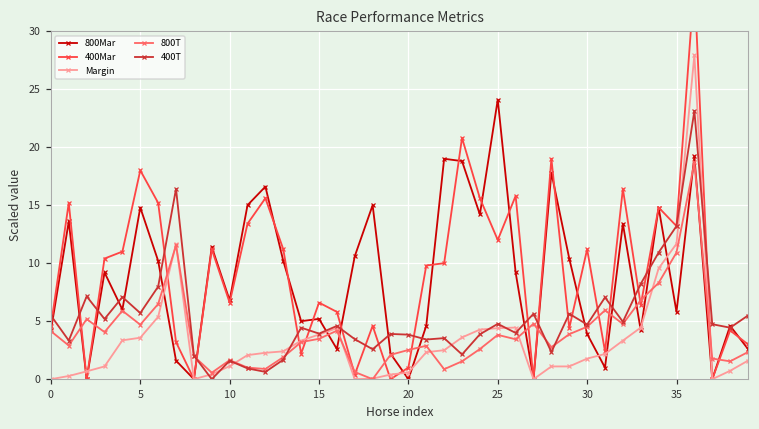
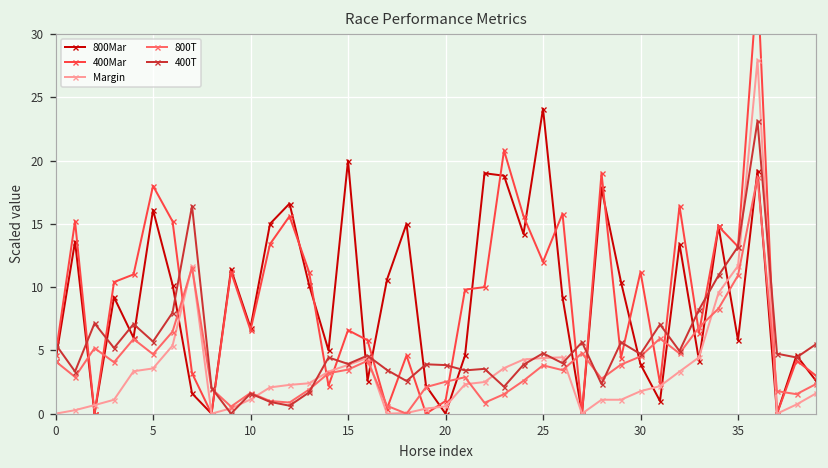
800Mar, 5: 14.8 -> 16.1
800Mar, 15: 5.2 -> 20.0
